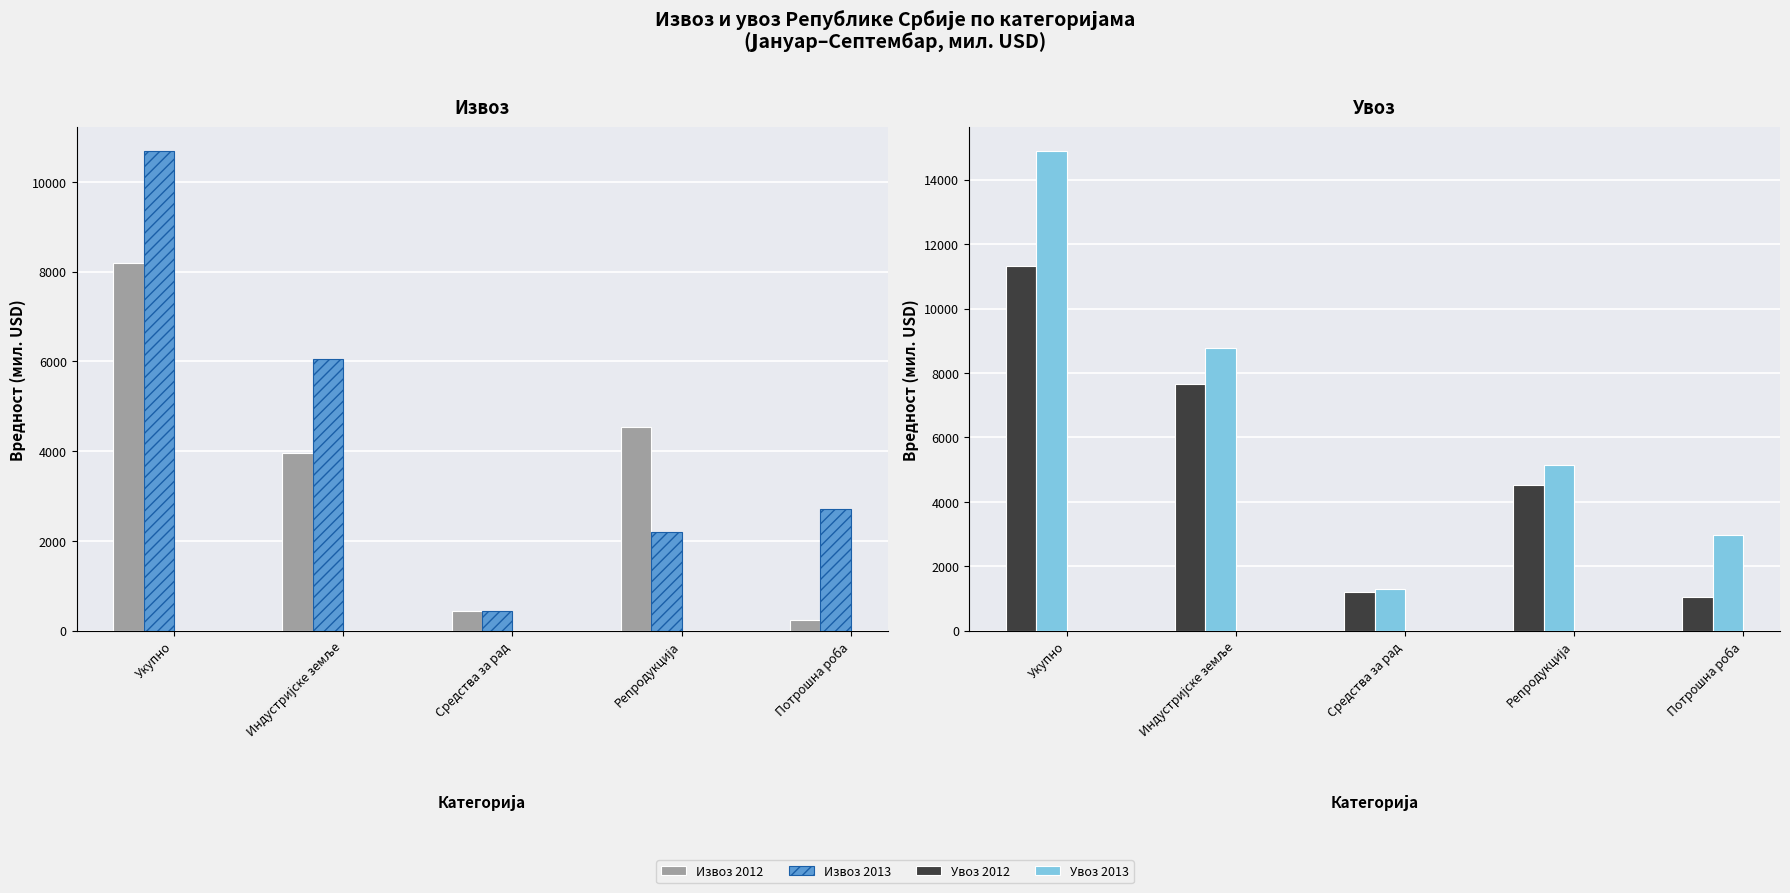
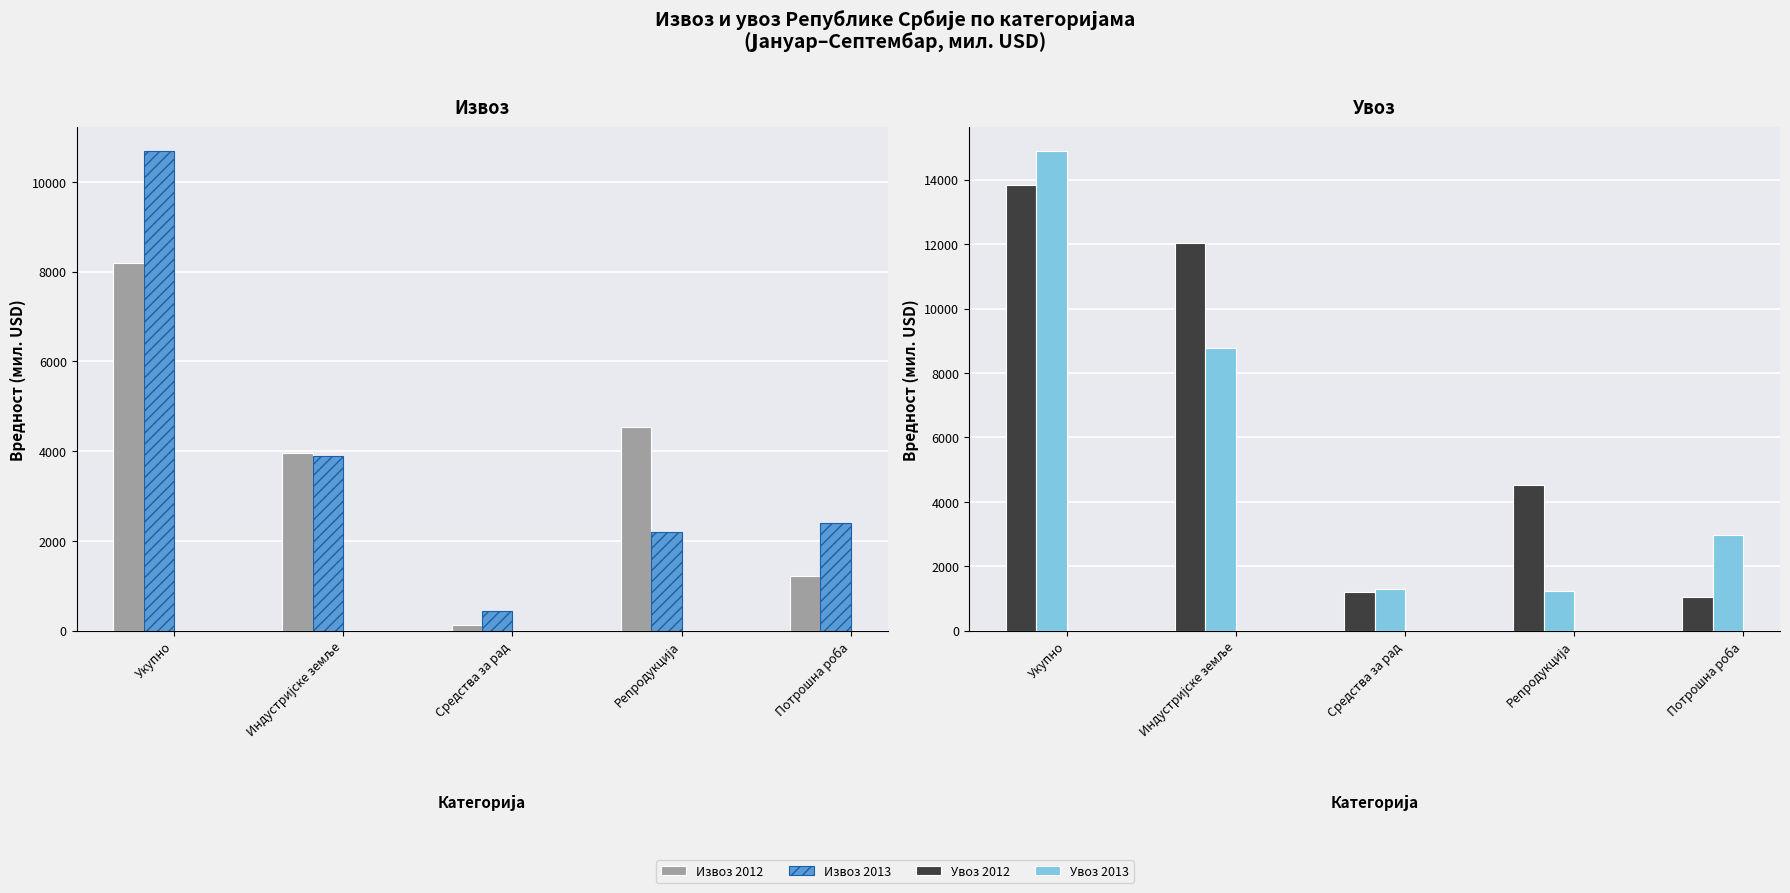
Извоз, Извоз 2013, Индустријске земље: 6100 -> 3900
Извоз, Извоз 2012, Средства за рад: 400 -> 100
Извоз, Извоз 2012, Потрошна роба: 200 -> 1200
Извоз, Извоз 2013, Потрошна роба: 2700 -> 2400
Увоз, Увоз 2012, Укупно: 11300 -> 13800
Увоз, Увоз 2012, Индустријске земље: 7600 -> 12000
Увоз, Увоз 2013, Репродукција: 5100 -> 1200
